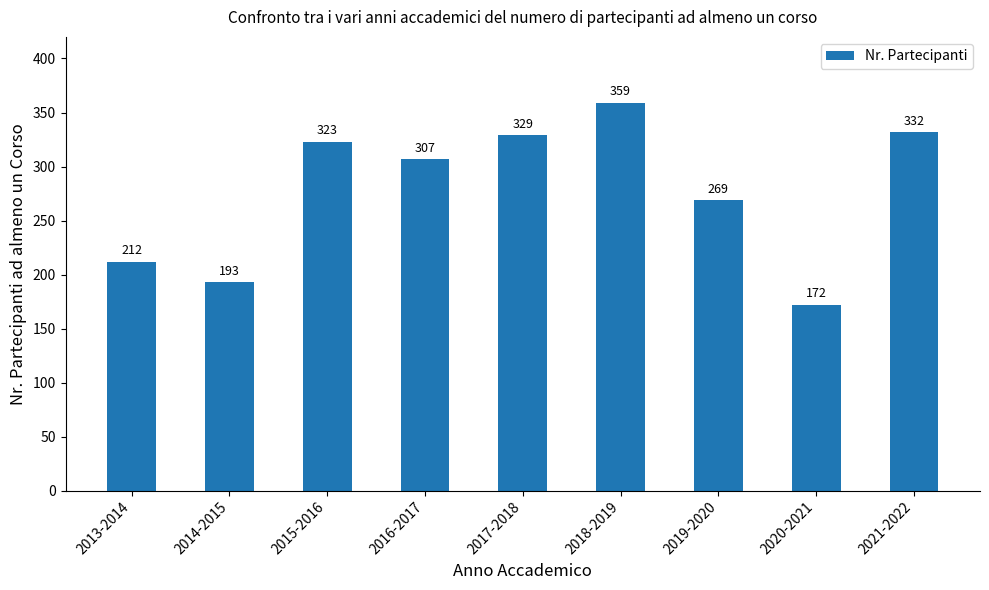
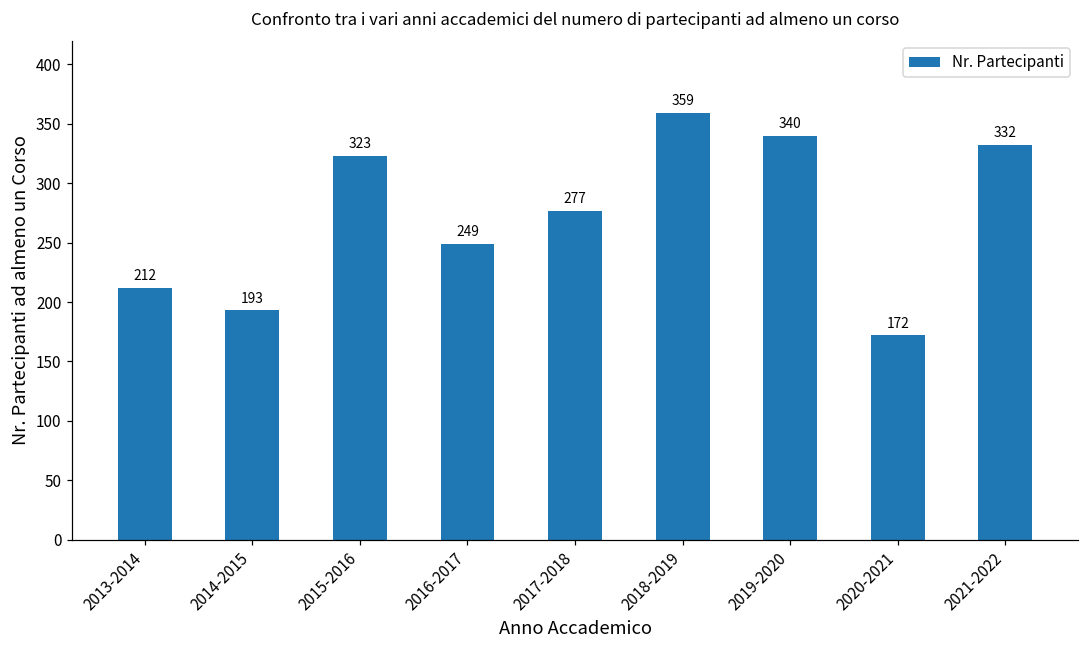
2016-2017: 307 -> 249
2017-2018: 329 -> 277
2019-2020: 269 -> 340
